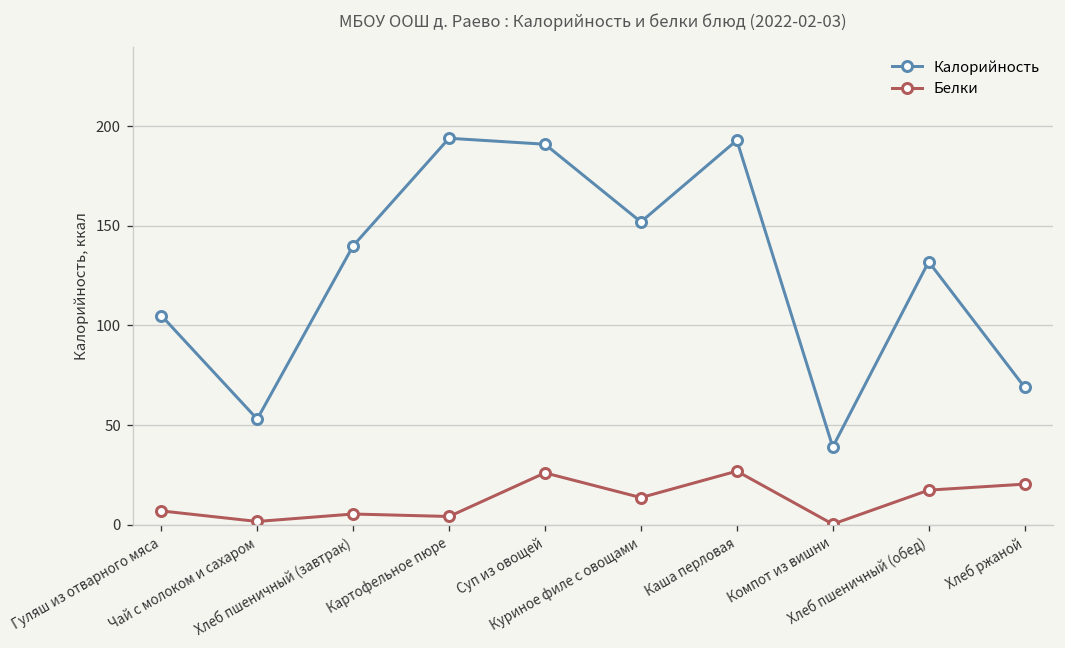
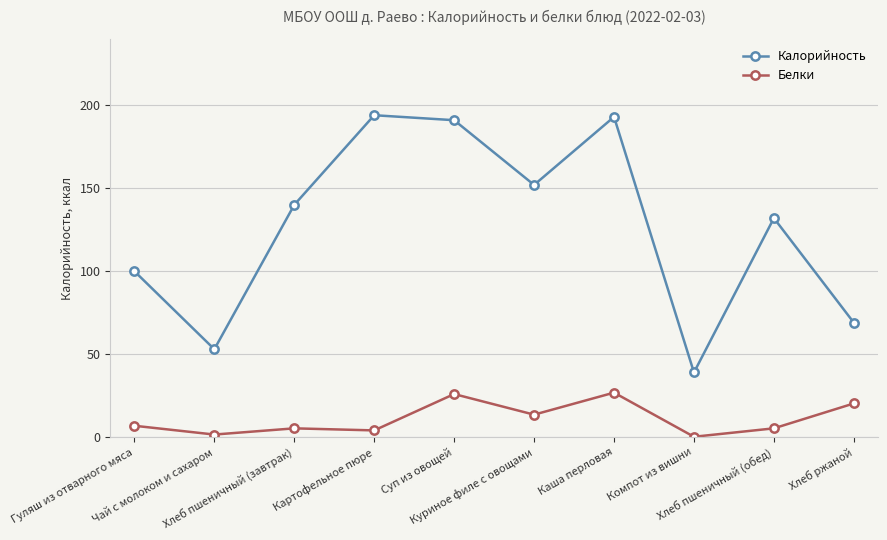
Калорийность, Гуляш из отварного мяса: 105 -> 100
Белки, Хлеб пшеничный (обед): 17 -> 5
